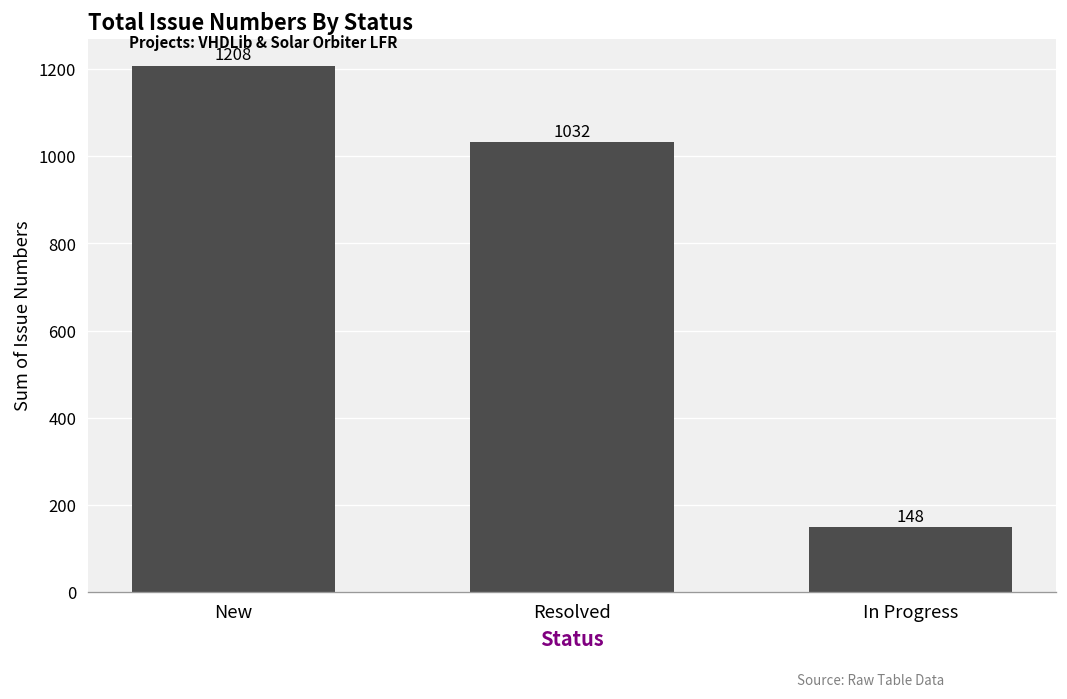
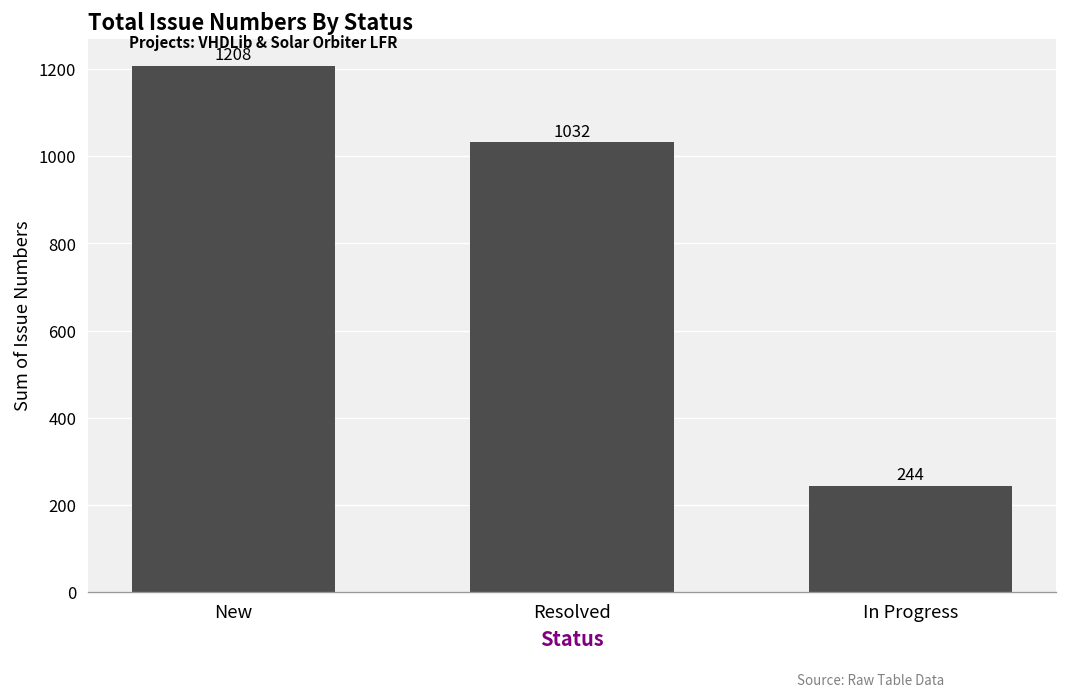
In Progress: 148 -> 244
